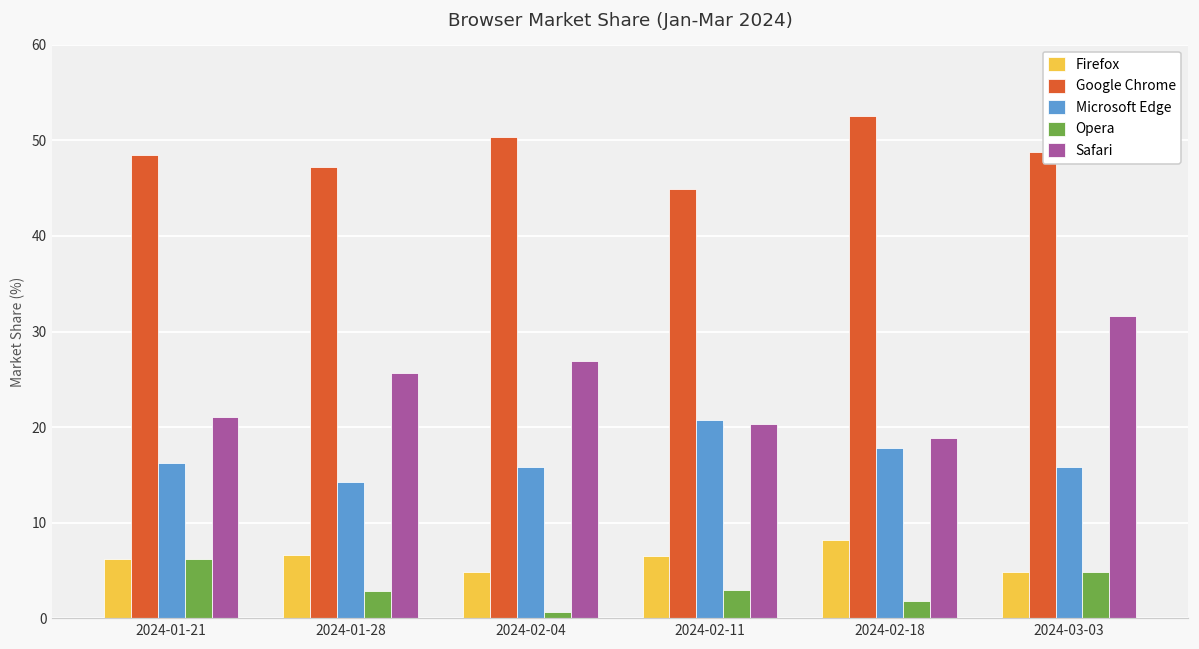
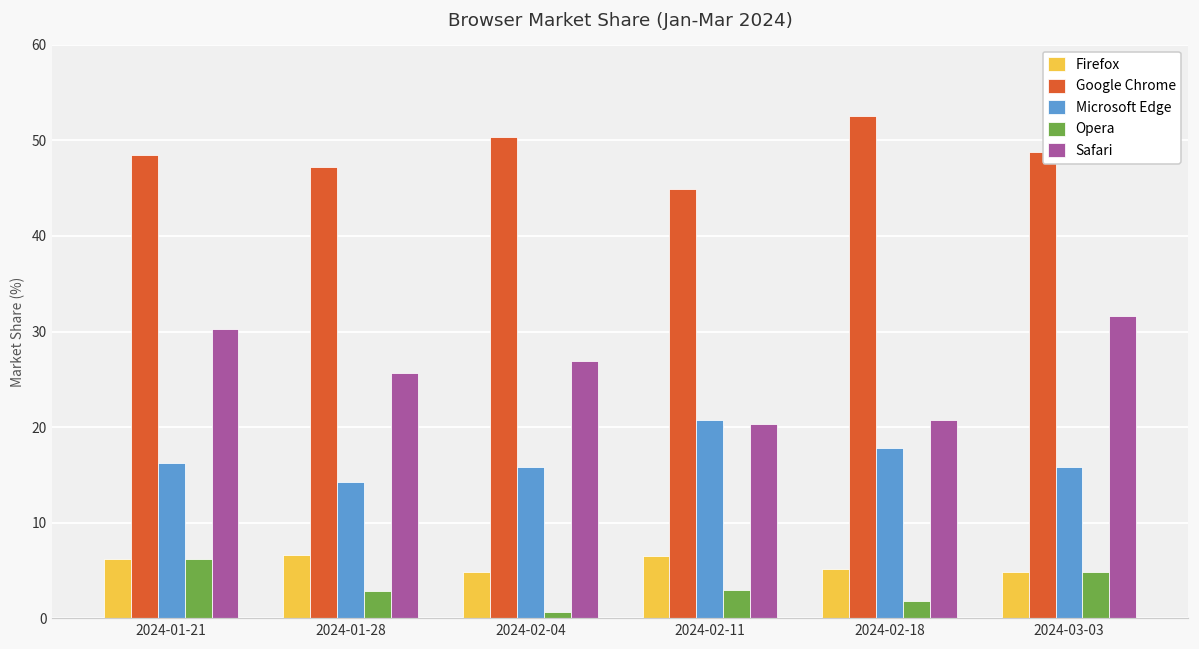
Safari, 2024-01-21: 21 -> 30
Firefox, 2024-02-18: 8 -> 5
Safari, 2024-02-18: 19 -> 21
